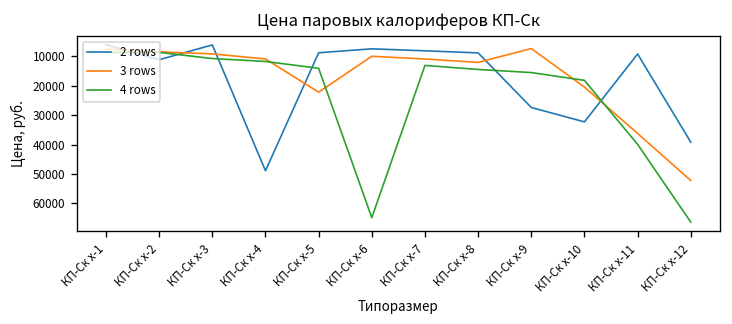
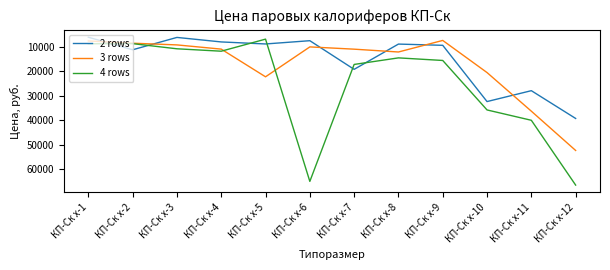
2 rows, КП-Ск x-4: 49000 -> 8000
4 rows, КП-Ск x-5: 14000 -> 7000
2 rows, КП-Ск x-7: 8000 -> 19000
4 rows, КП-Ск x-7: 13000 -> 17000
2 rows, КП-Ск x-9: 27000 -> 9000
4 rows, КП-Ск x-10: 18000 -> 36000
2 rows, КП-Ск x-11: 9000 -> 28000
